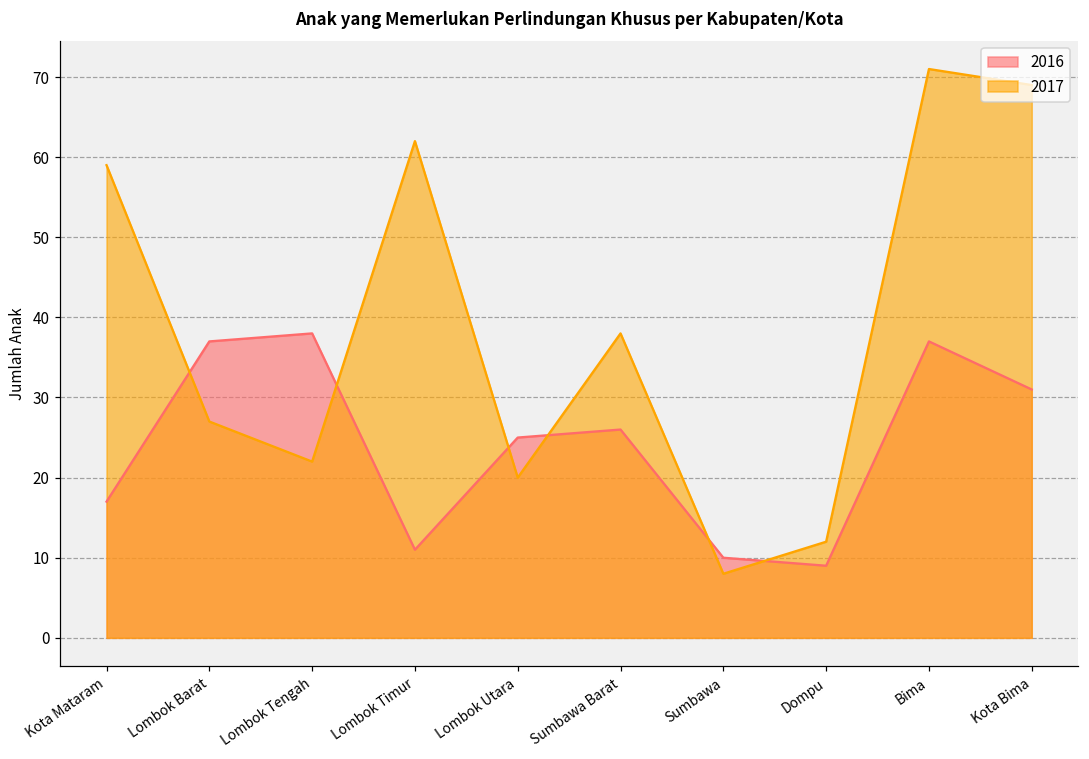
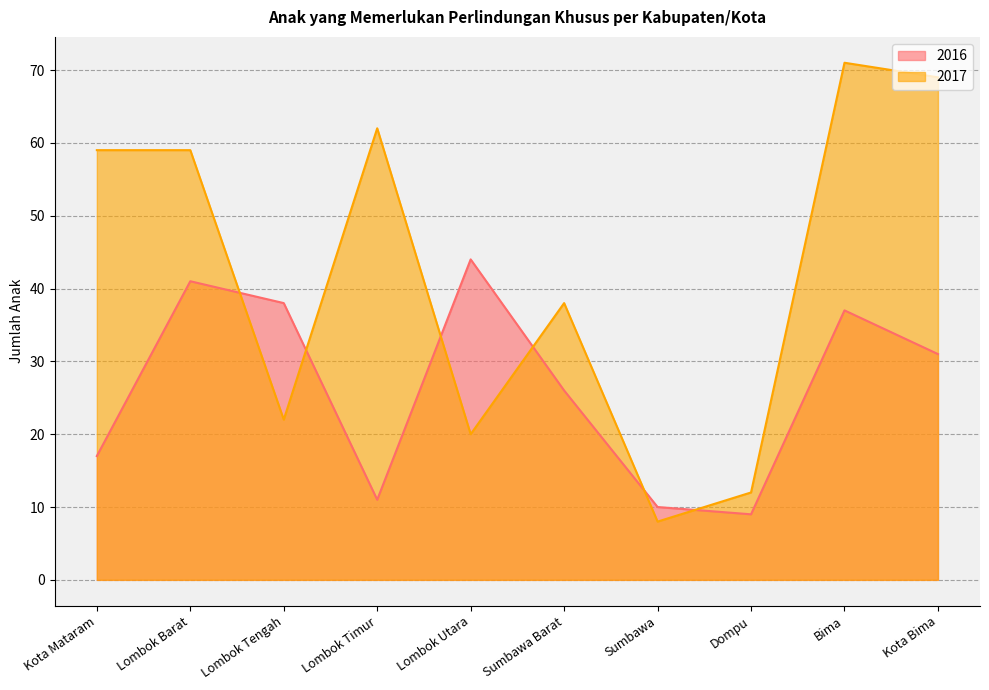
2016, Lombok Barat: 37 -> 41
2017, Lombok Barat: 27 -> 59
2016, Lombok Utara: 25 -> 44
